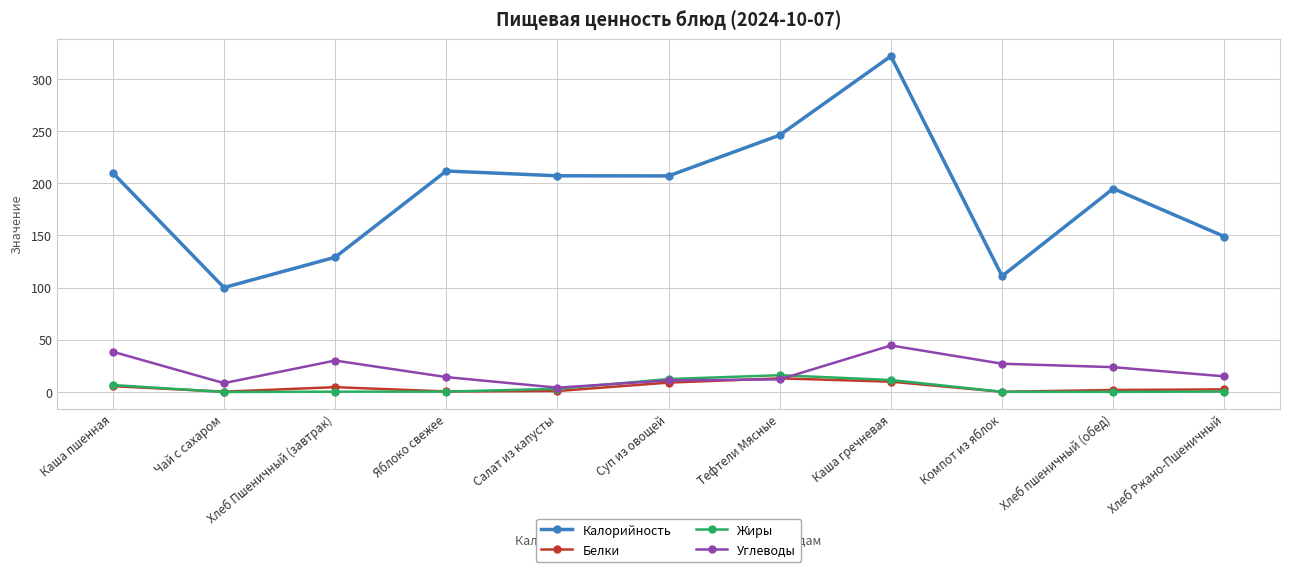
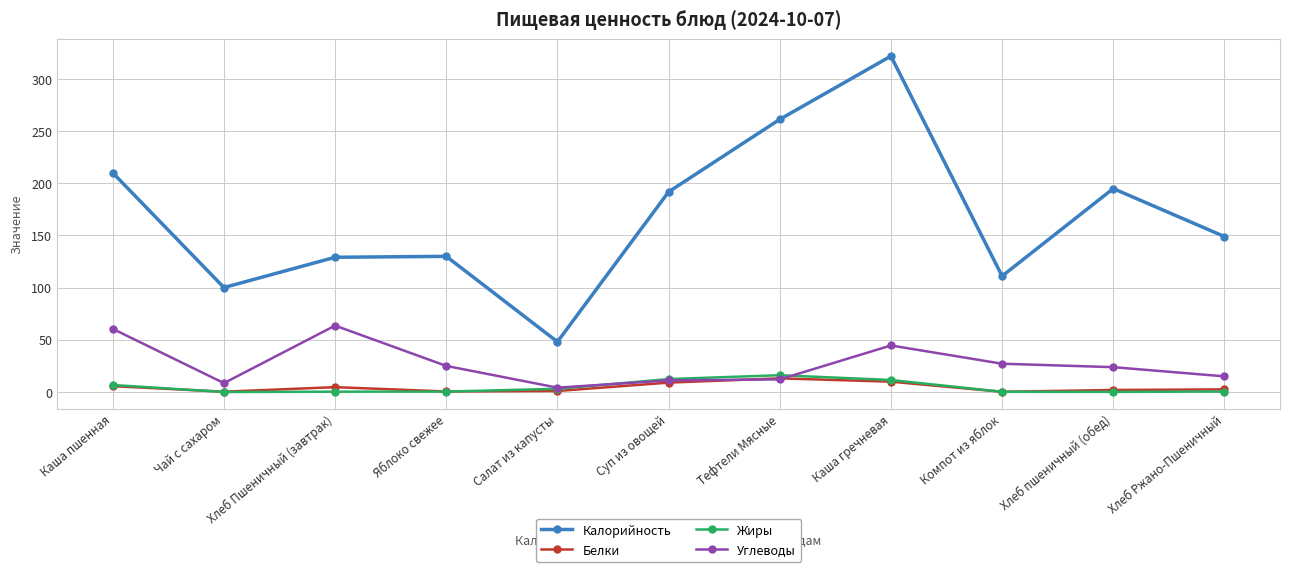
Углеводы, Каша пшенная: 39 -> 61
Углеводы, Хлеб Пшеничный (завтрак): 30 -> 64
Калорийность, Яблоко свежее: 212 -> 130
Углеводы, Яблоко свежее: 14 -> 25
Калорийность, Салат из капусты: 207 -> 48
Калорийность, Суп из овощей: 207 -> 192
Калорийность, Тефтели Мясные: 246 -> 261
